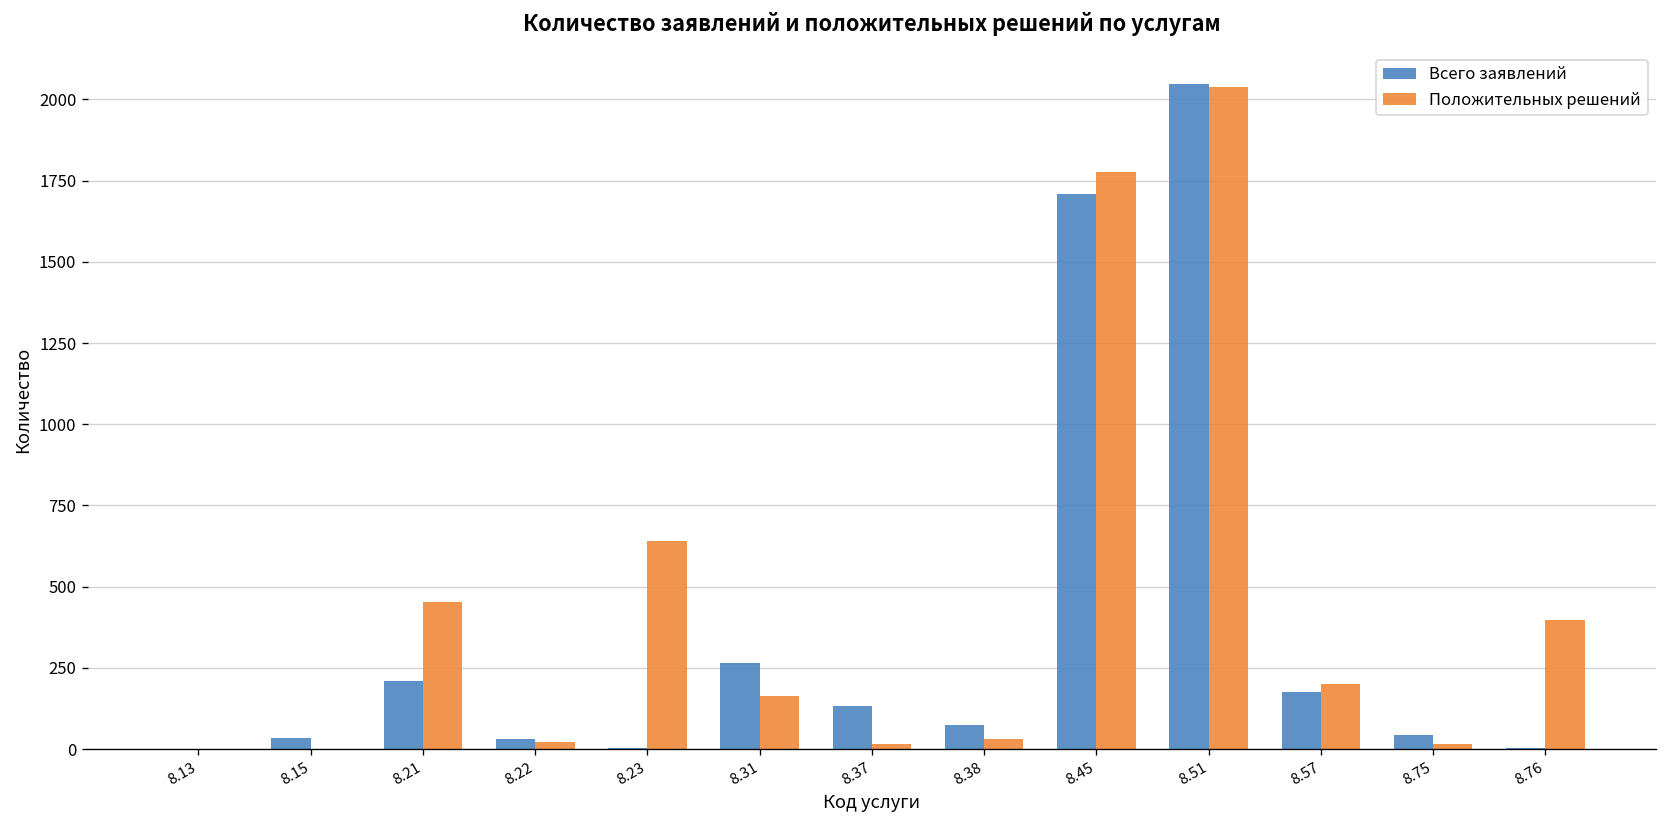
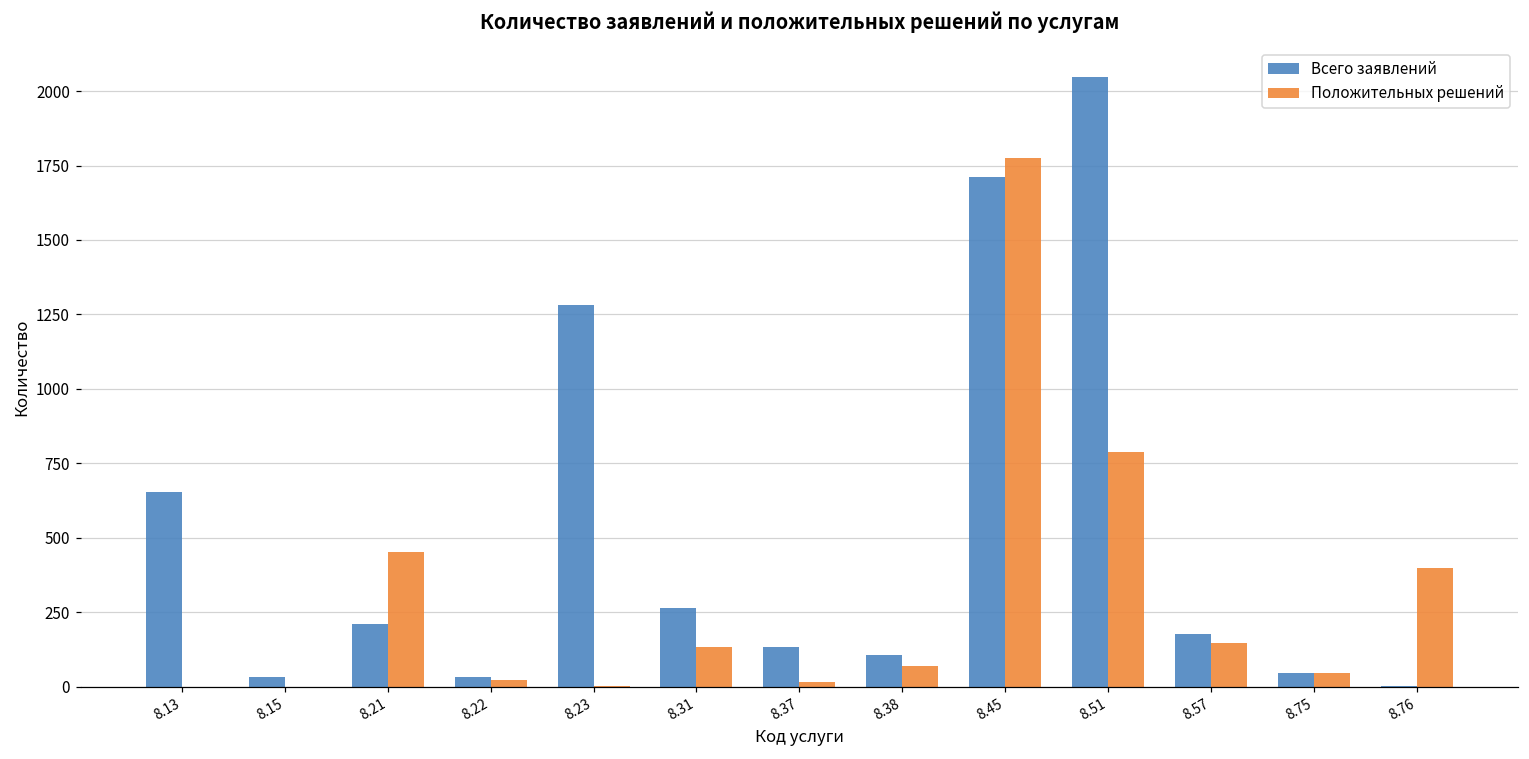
Всего заявлений, 8.13: 0 -> 660
Всего заявлений, 8.23: 0 -> 1280
Положительных решений, 8.23: 640 -> 0
Положительных решений, 8.31: 170 -> 130
Всего заявлений, 8.38: 70 -> 110
Положительных решений, 8.38: 30 -> 70
Положительных решений, 8.51: 2040 -> 790
Положительных решений, 8.57: 200 -> 150
Положительных решений, 8.75: 20 -> 50
